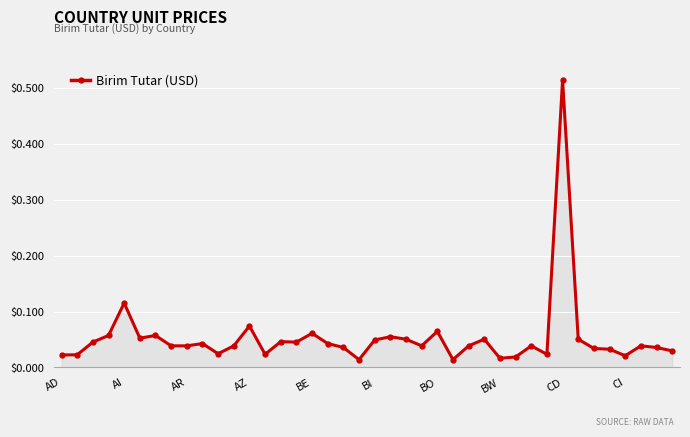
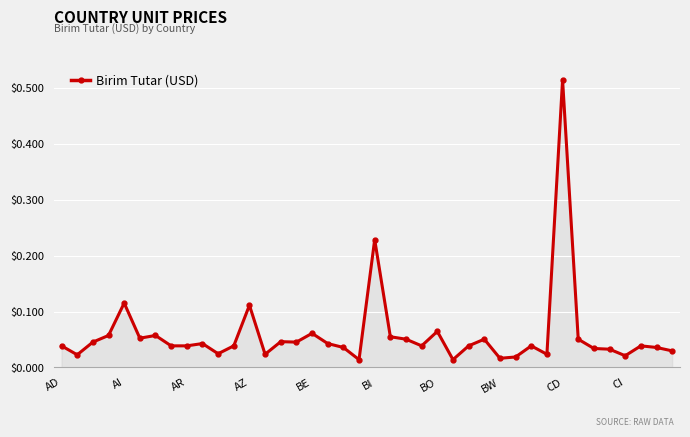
AD: $0.02 -> $0.04
AZ: $0.07 -> $0.11
BI: $0.05 -> $0.23
